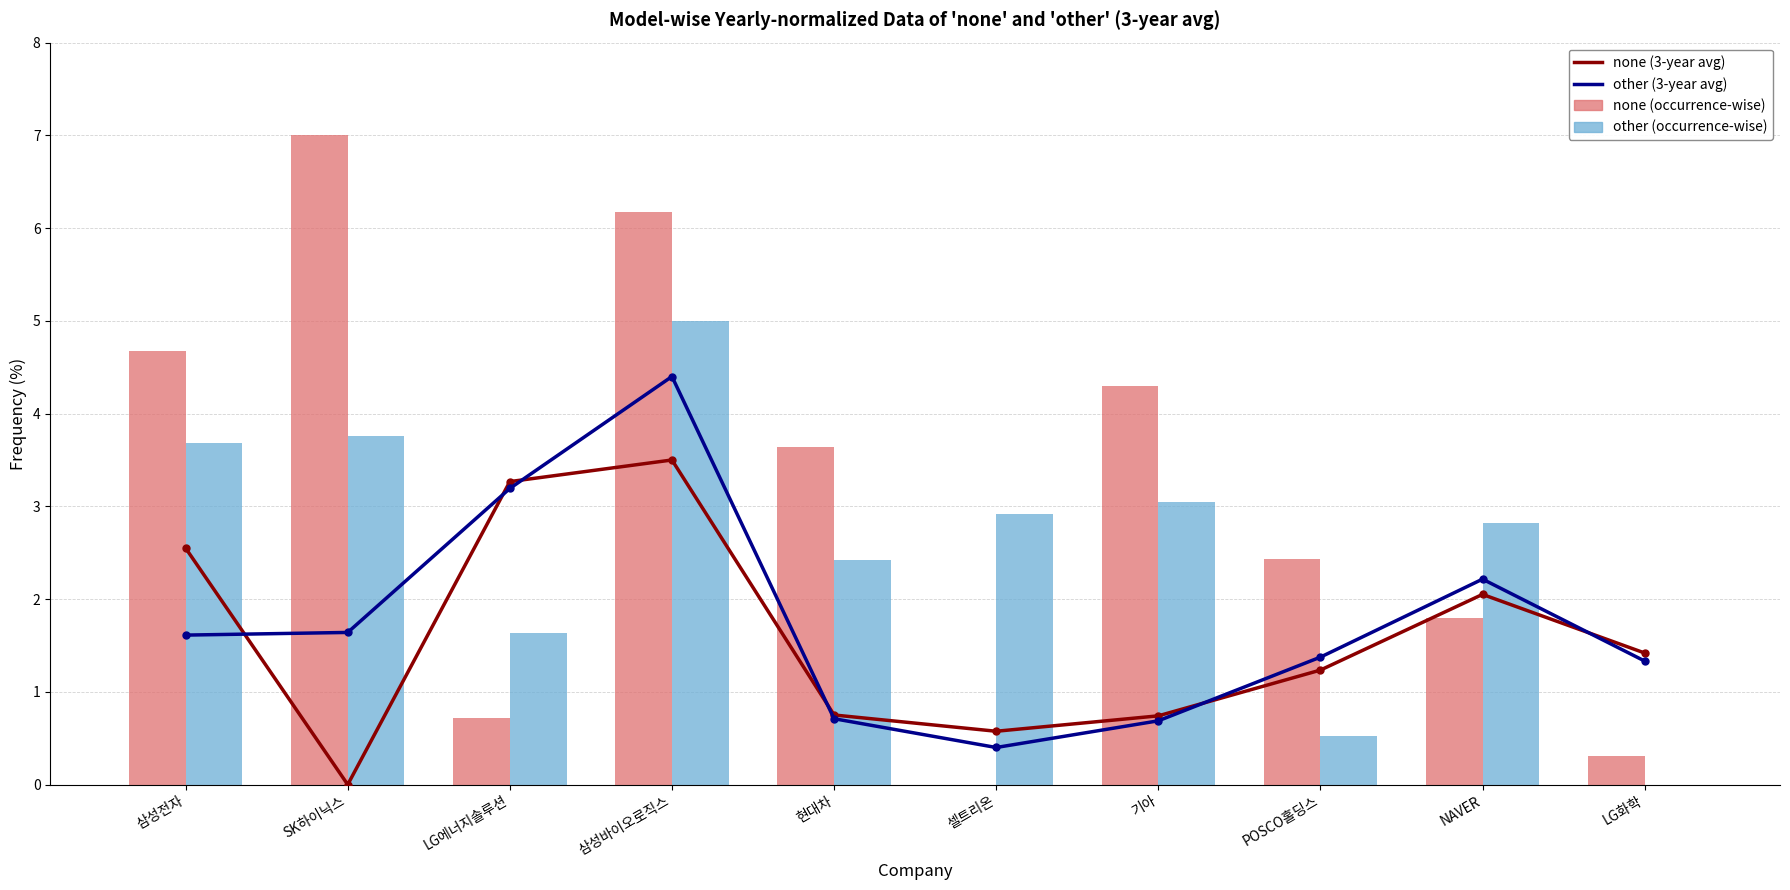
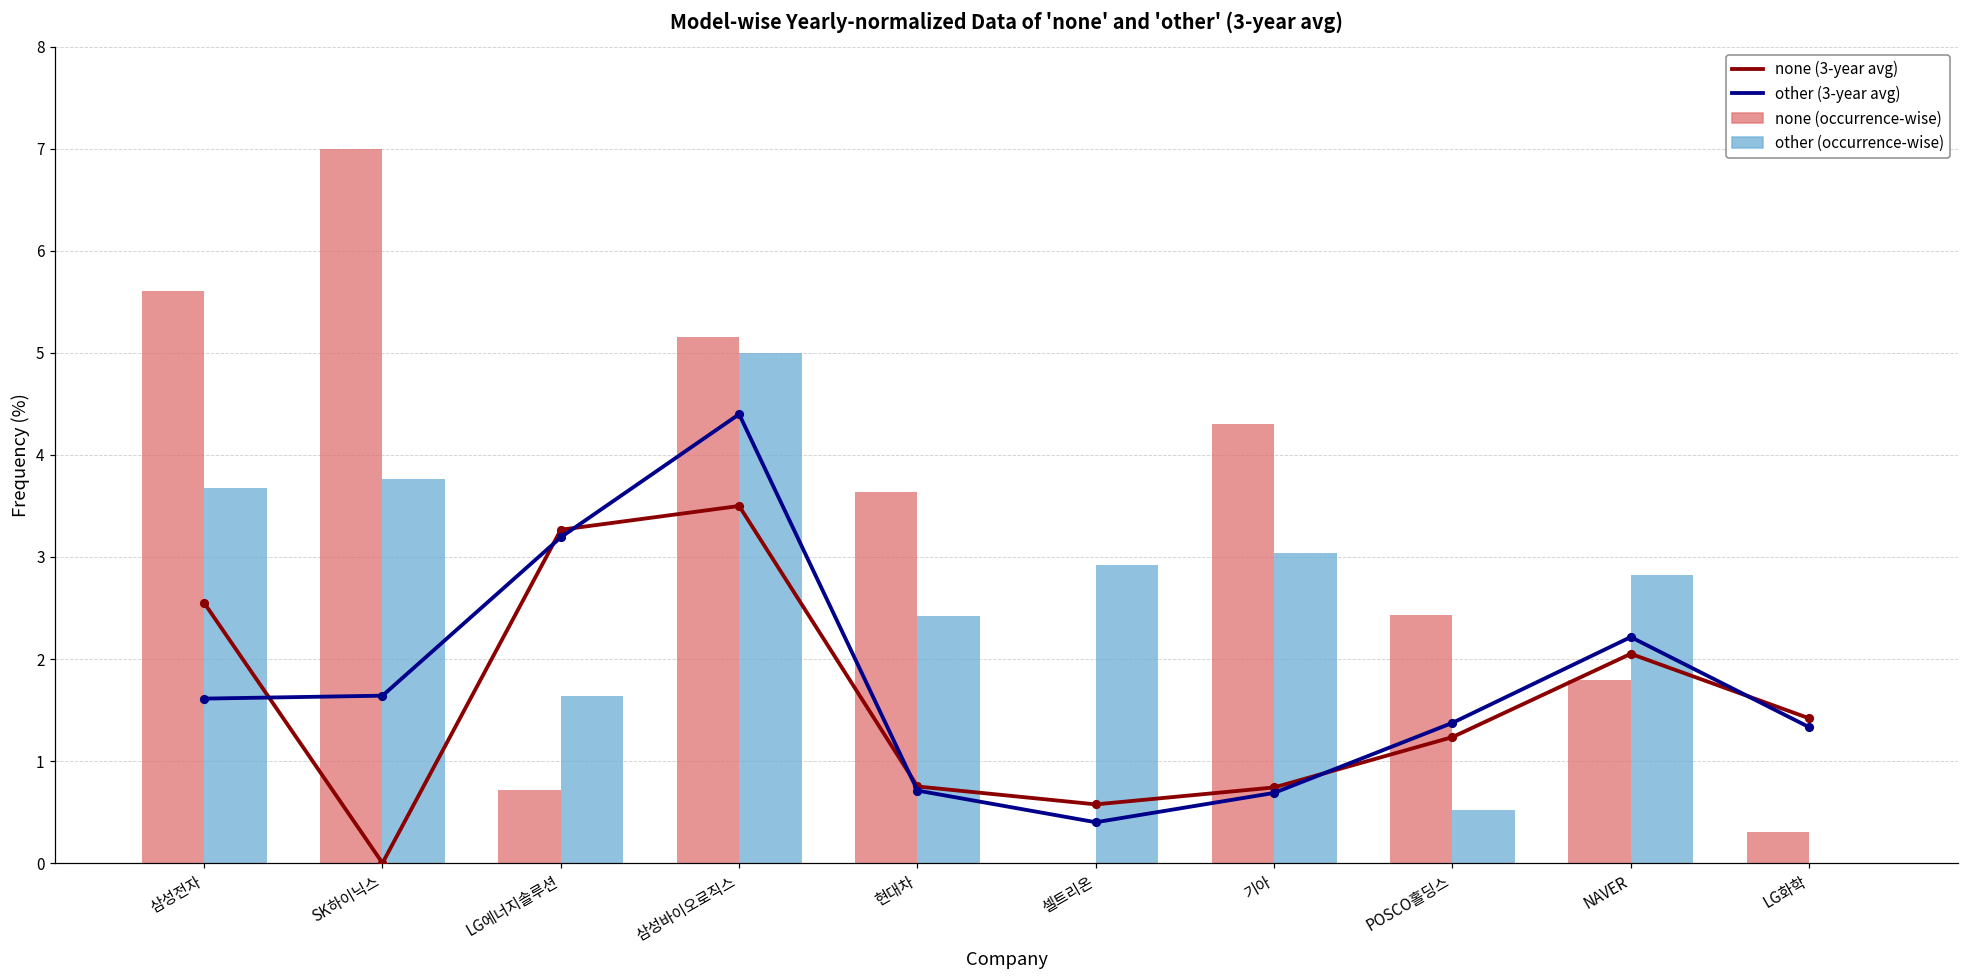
none (occurrence-wise), 삼성전자: 4.7 -> 5.6
none (occurrence-wise), 삼성바이오로직스: 6.2 -> 5.2
